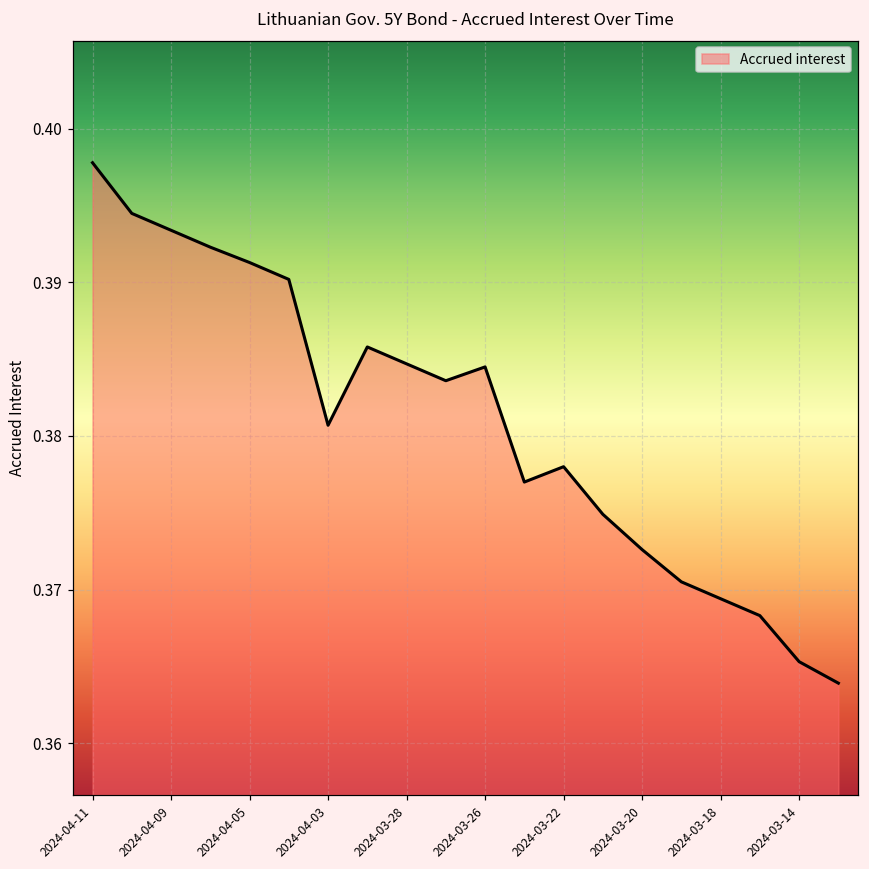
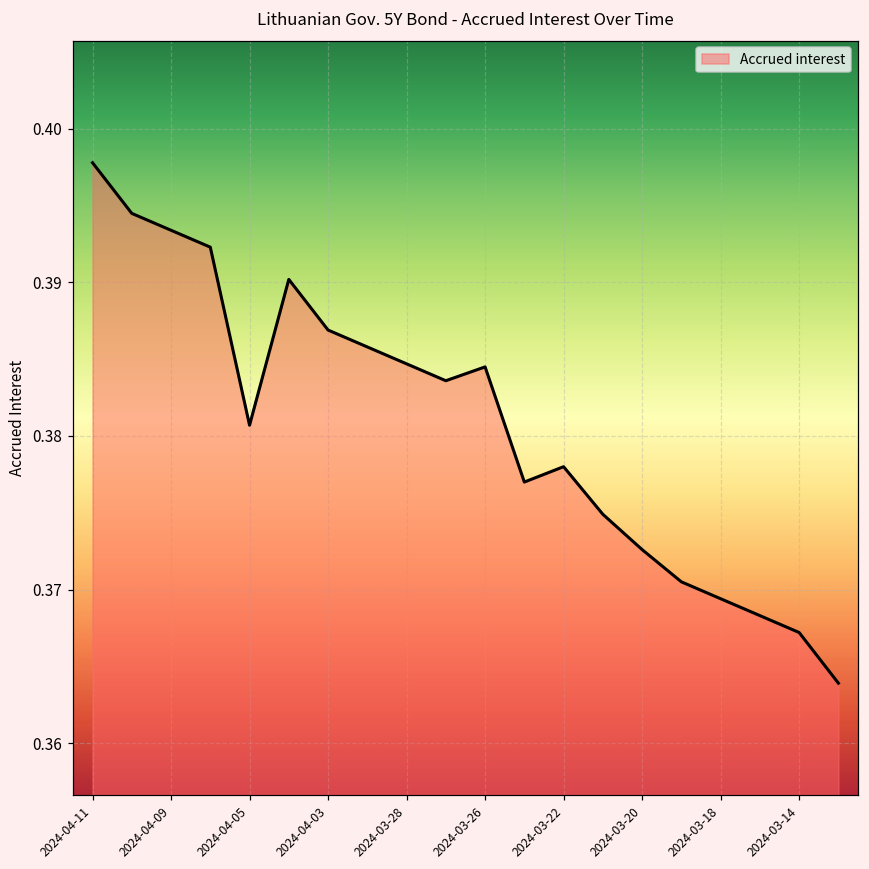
2024-04-05: 0.3913 -> 0.3807
2024-04-03: 0.3807 -> 0.3869
2024-03-14: 0.3653 -> 0.3672
